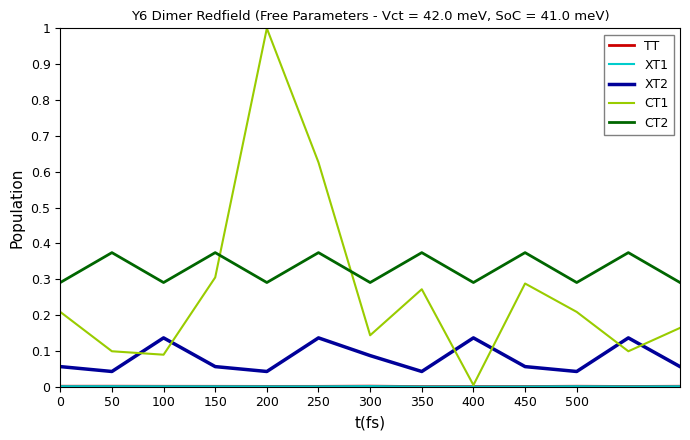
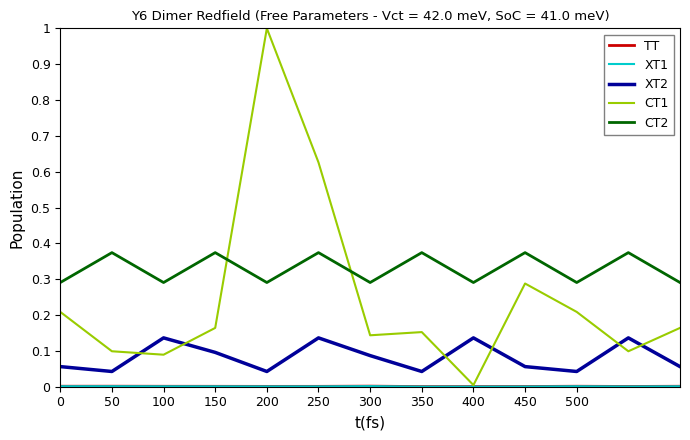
XT2, 150: 0.06 -> 0.10
CT1, 150: 0.30 -> 0.16
CT1, 350: 0.27 -> 0.15
